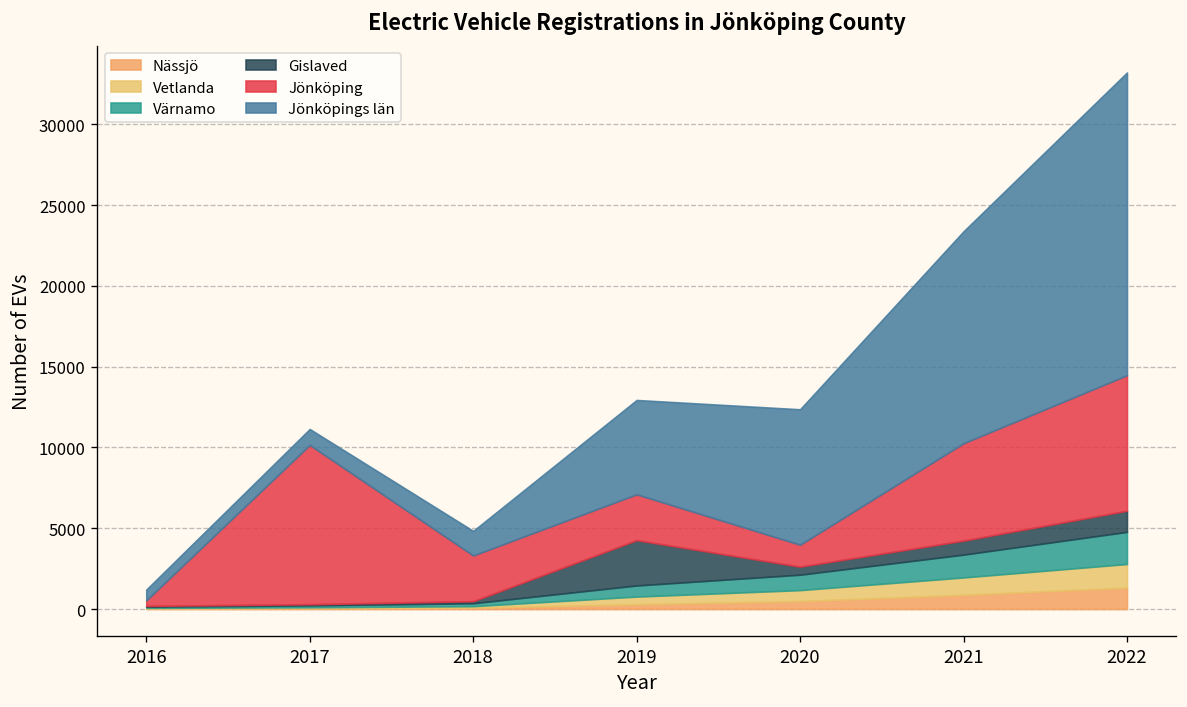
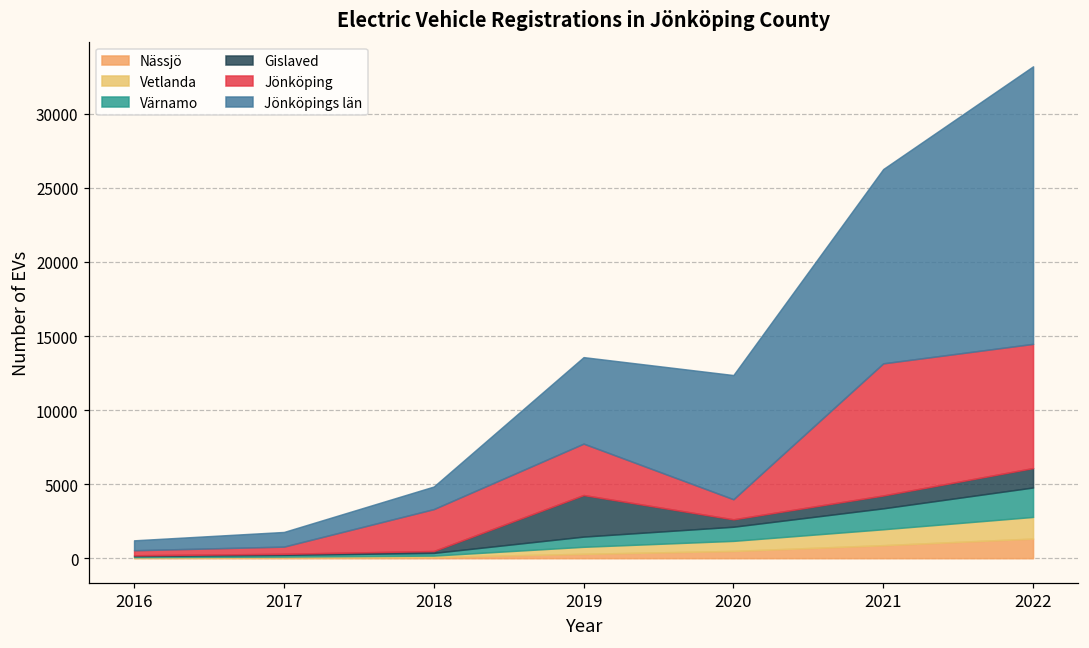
Jönköping, 2017: 9900 -> 500
Jönköping, 2019: 2800 -> 3500
Jönköping, 2021: 6000 -> 8900
